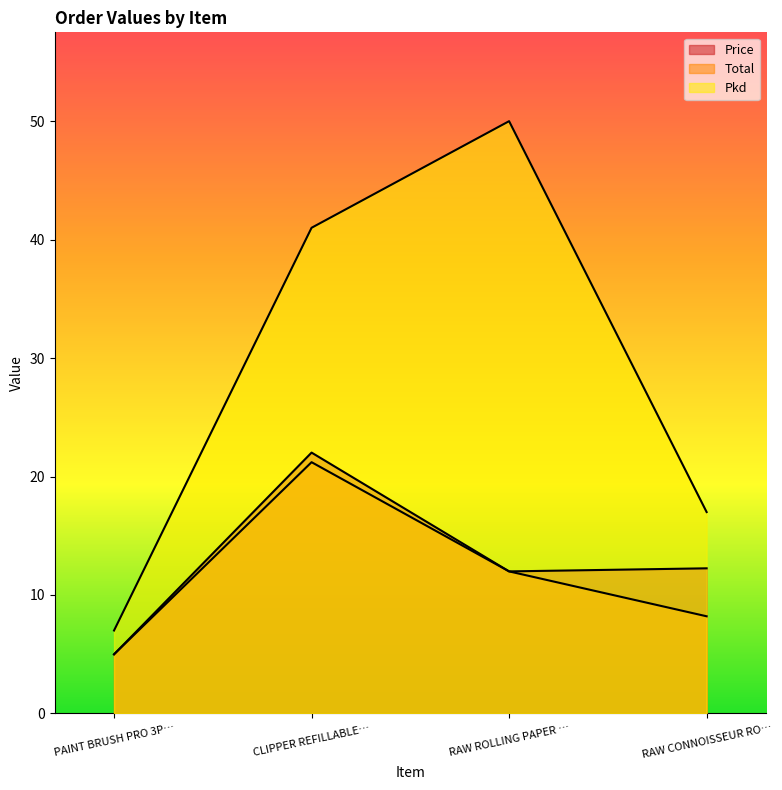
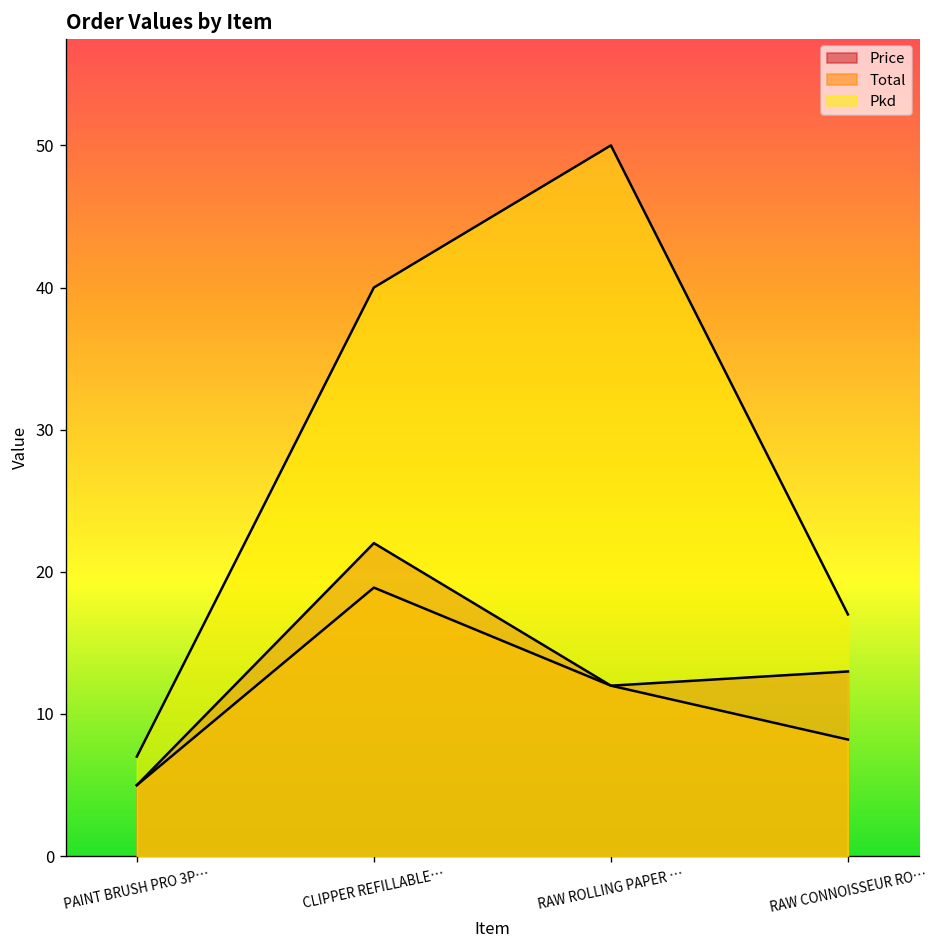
Total, CLIPPER REFILLABLE…: 21.2 -> 18.9
Pkd, CLIPPER REFILLABLE…: 41 -> 40
Price, RAW CONNOISSEUR RO…: 12.3 -> 13.0
